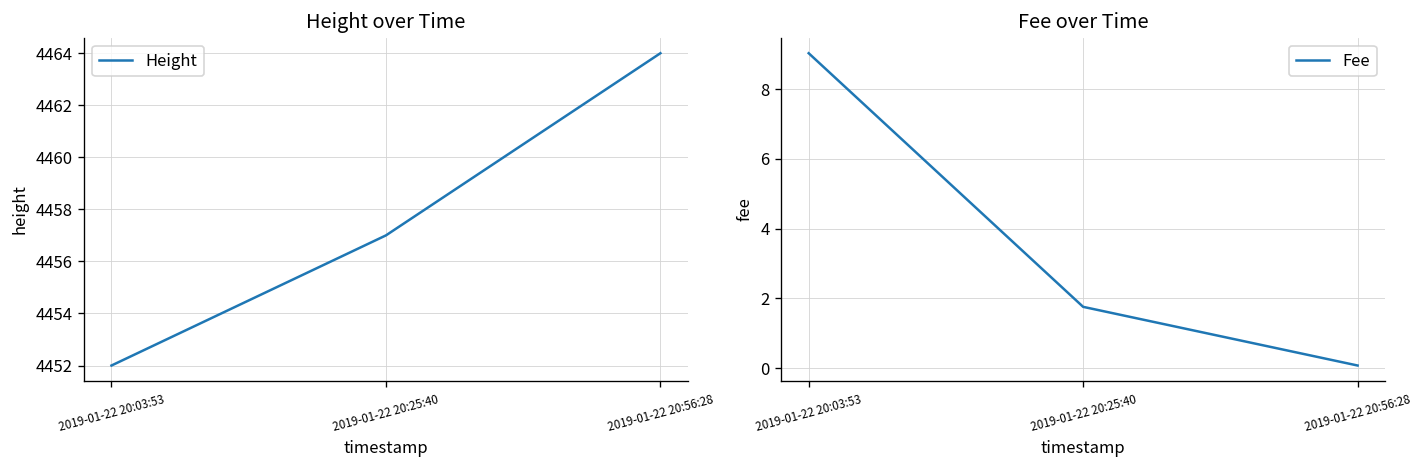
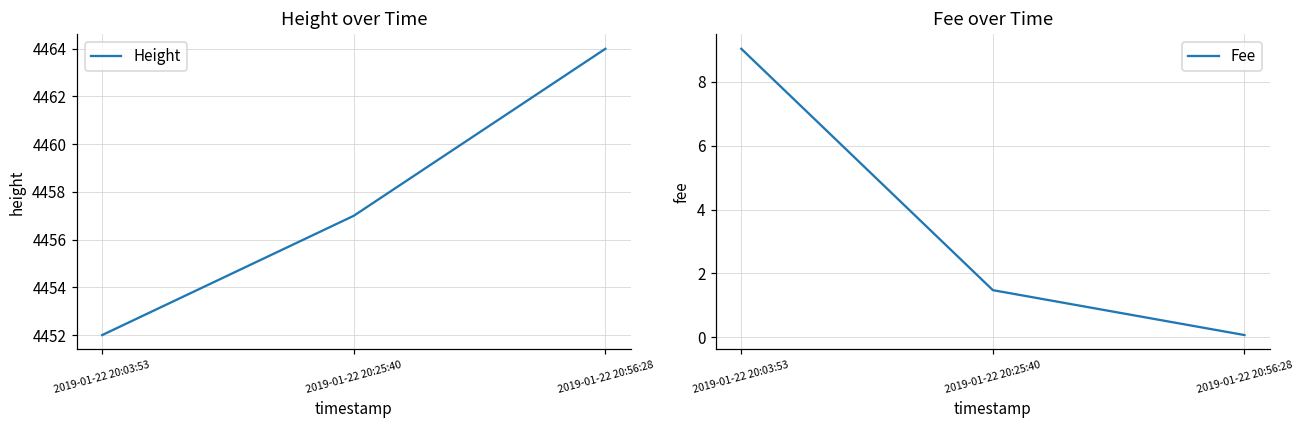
Fee over Time, 2019-01-22 20:25:40: 1.8 -> 1.5
